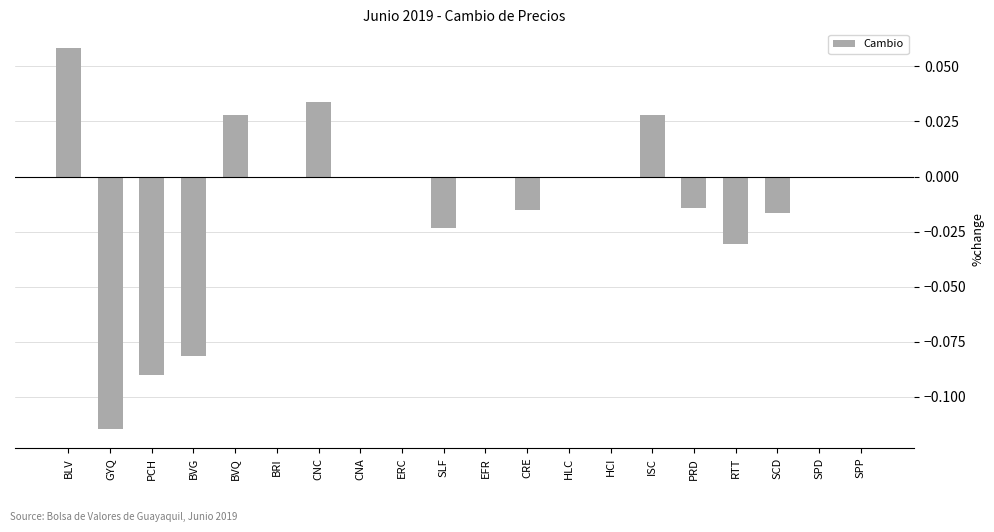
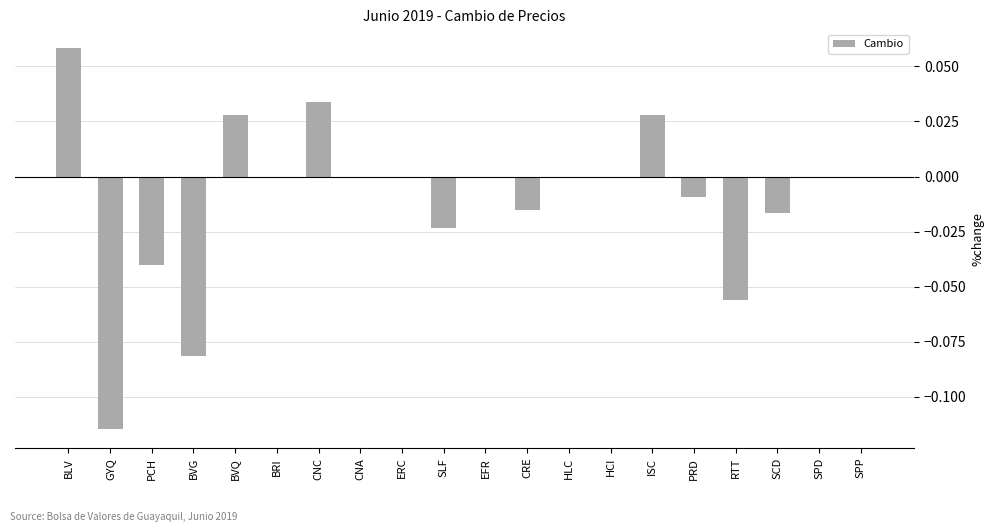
PCH: -0.09 -> -0.04
PRD: -0.014 -> -0.009
RTT: -0.031 -> -0.056
